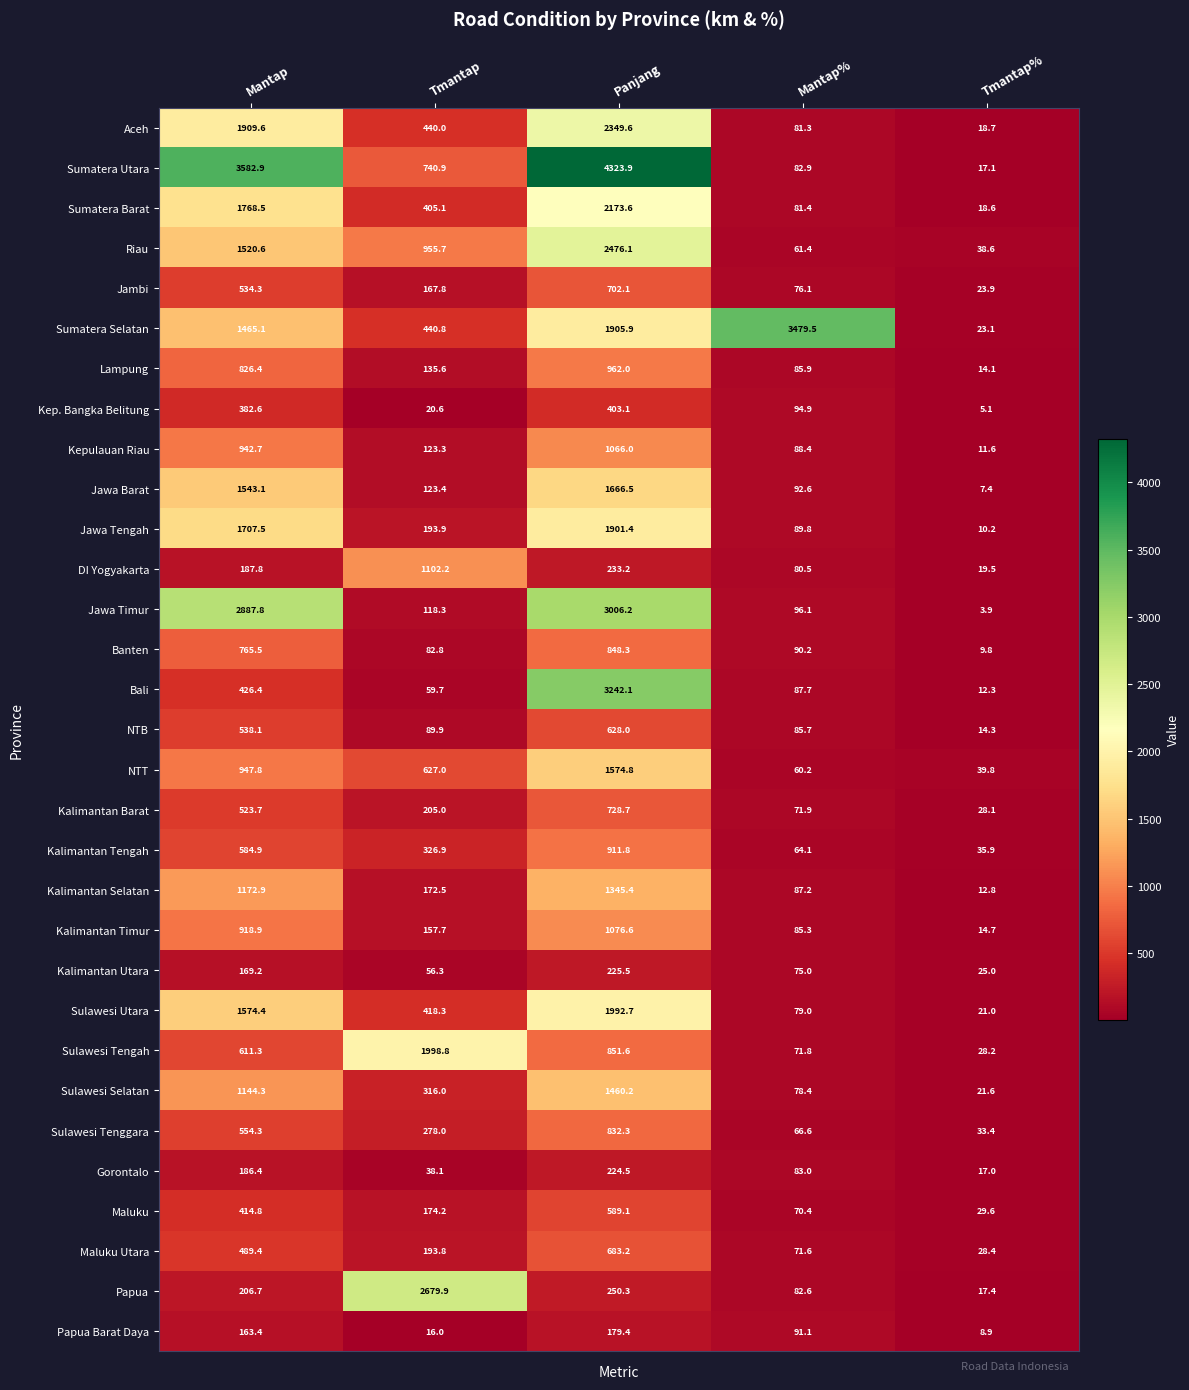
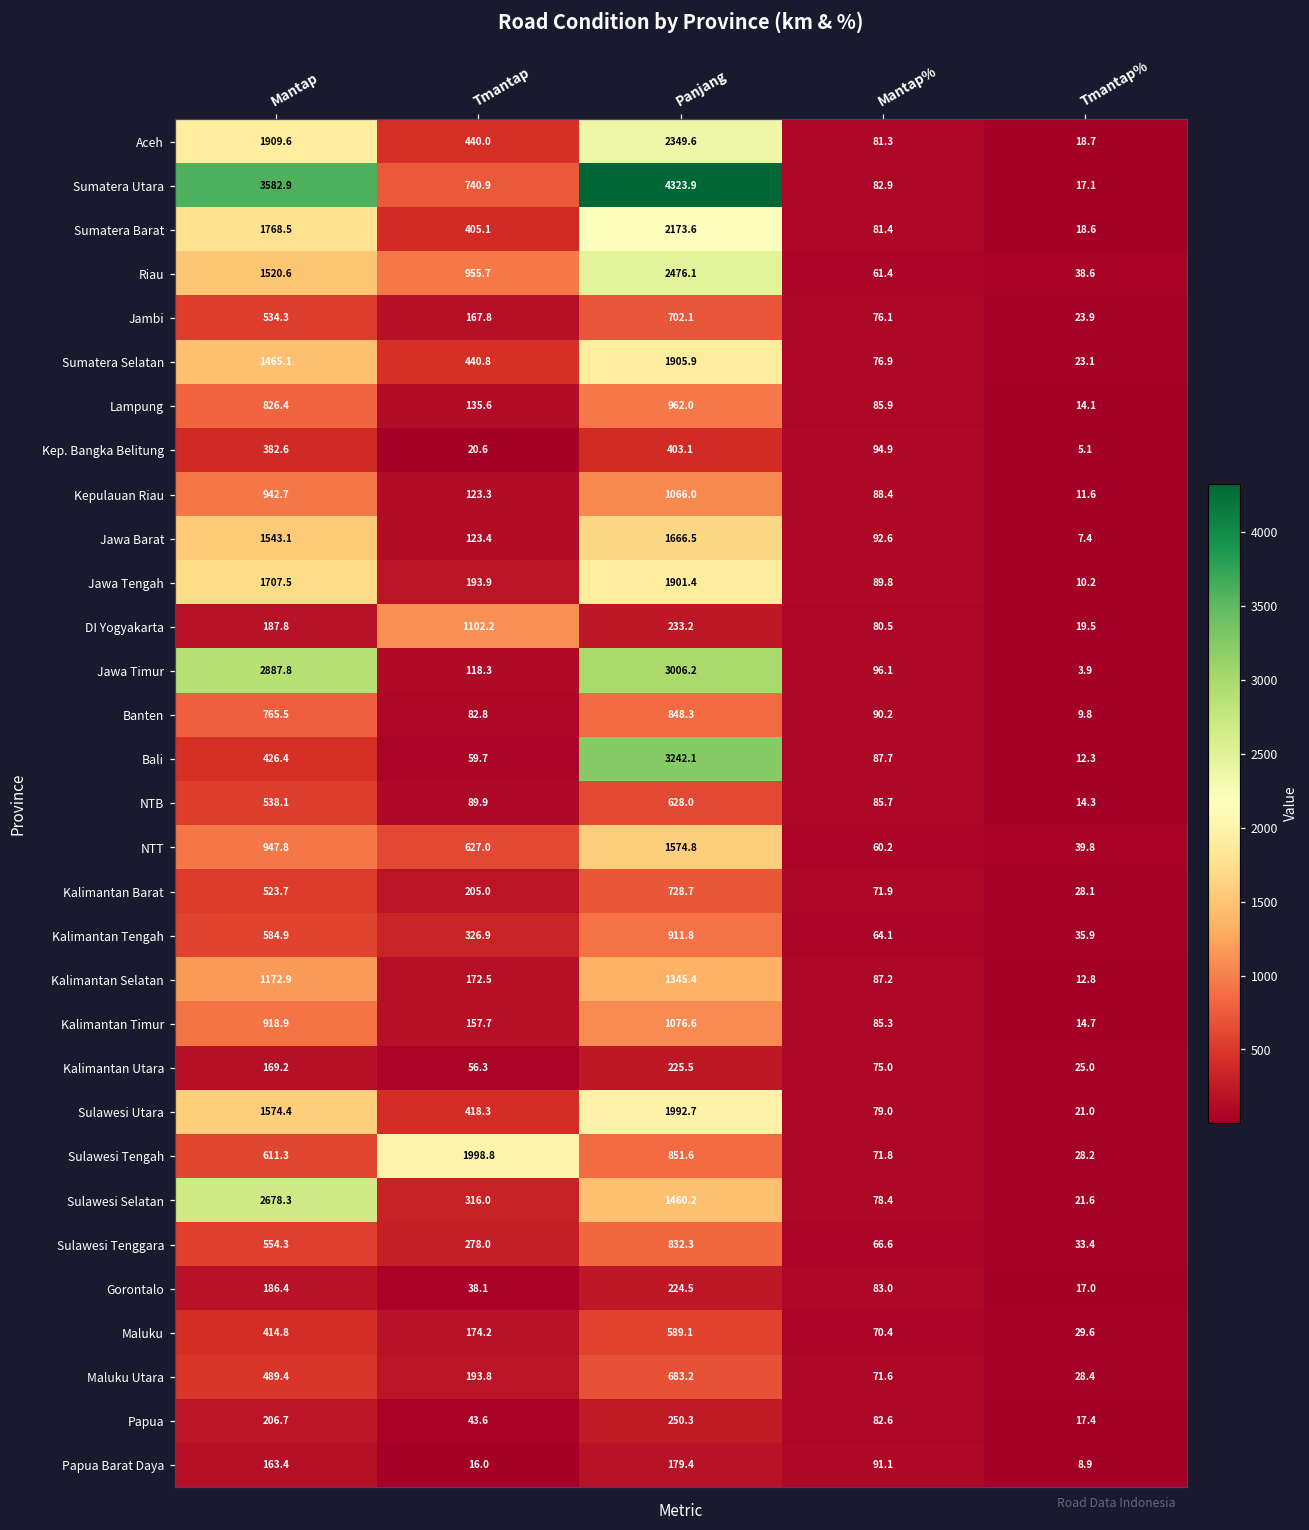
Sumatera Selatan, Mantap%: 3479.5 -> 76.9
Sulawesi Selatan, Mantap: 1144.3 -> 2678.3
Papua, Tmantap: 2679.9 -> 43.6
